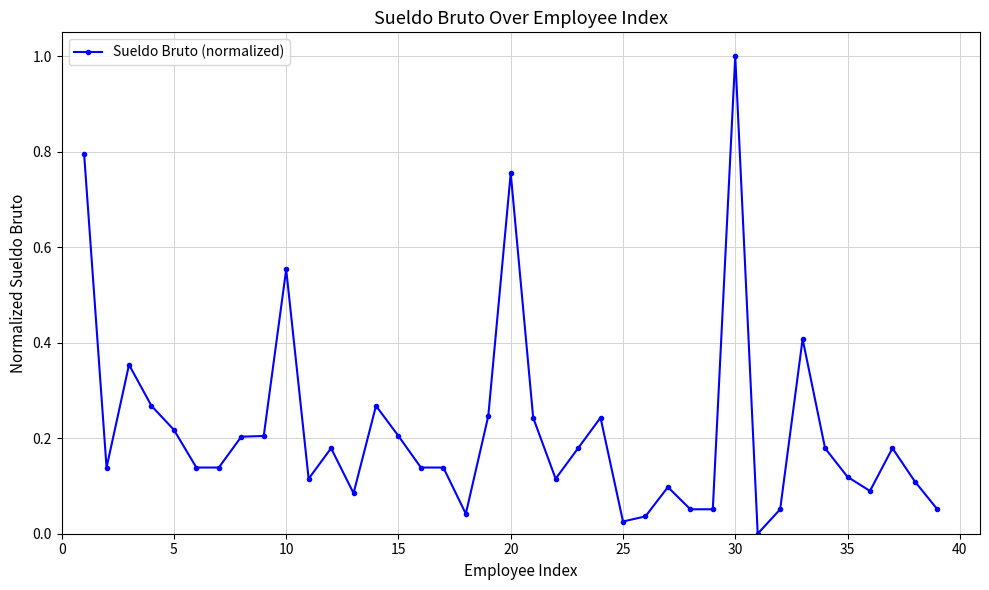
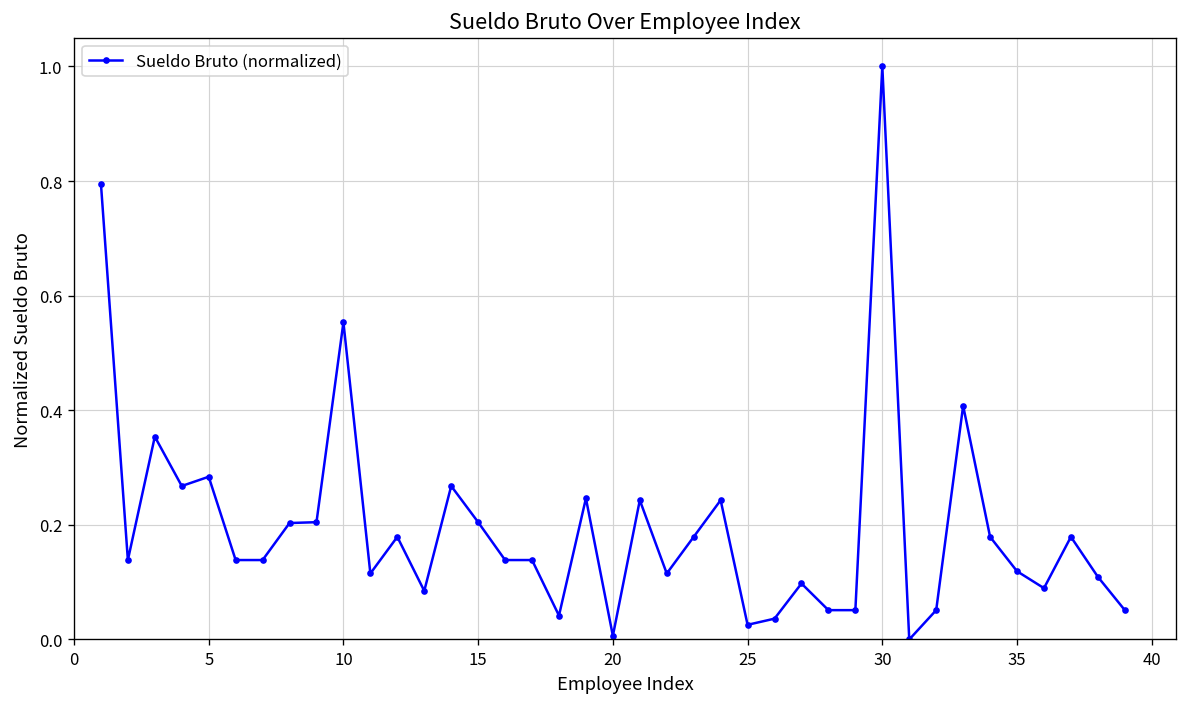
5: 0.22 -> 0.28
20: 0.75 -> 0.01
